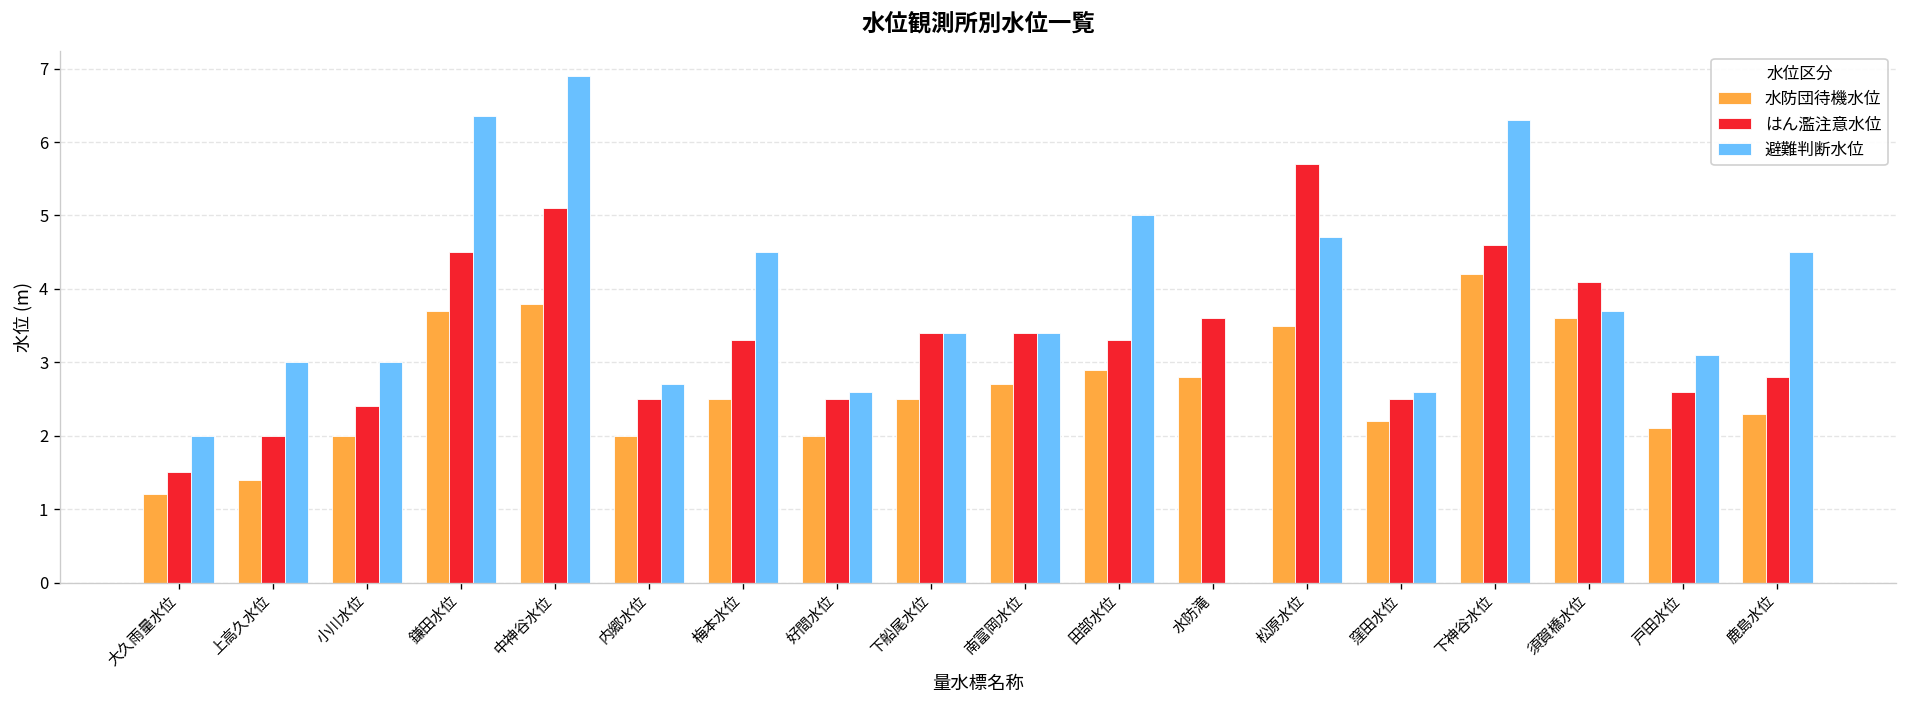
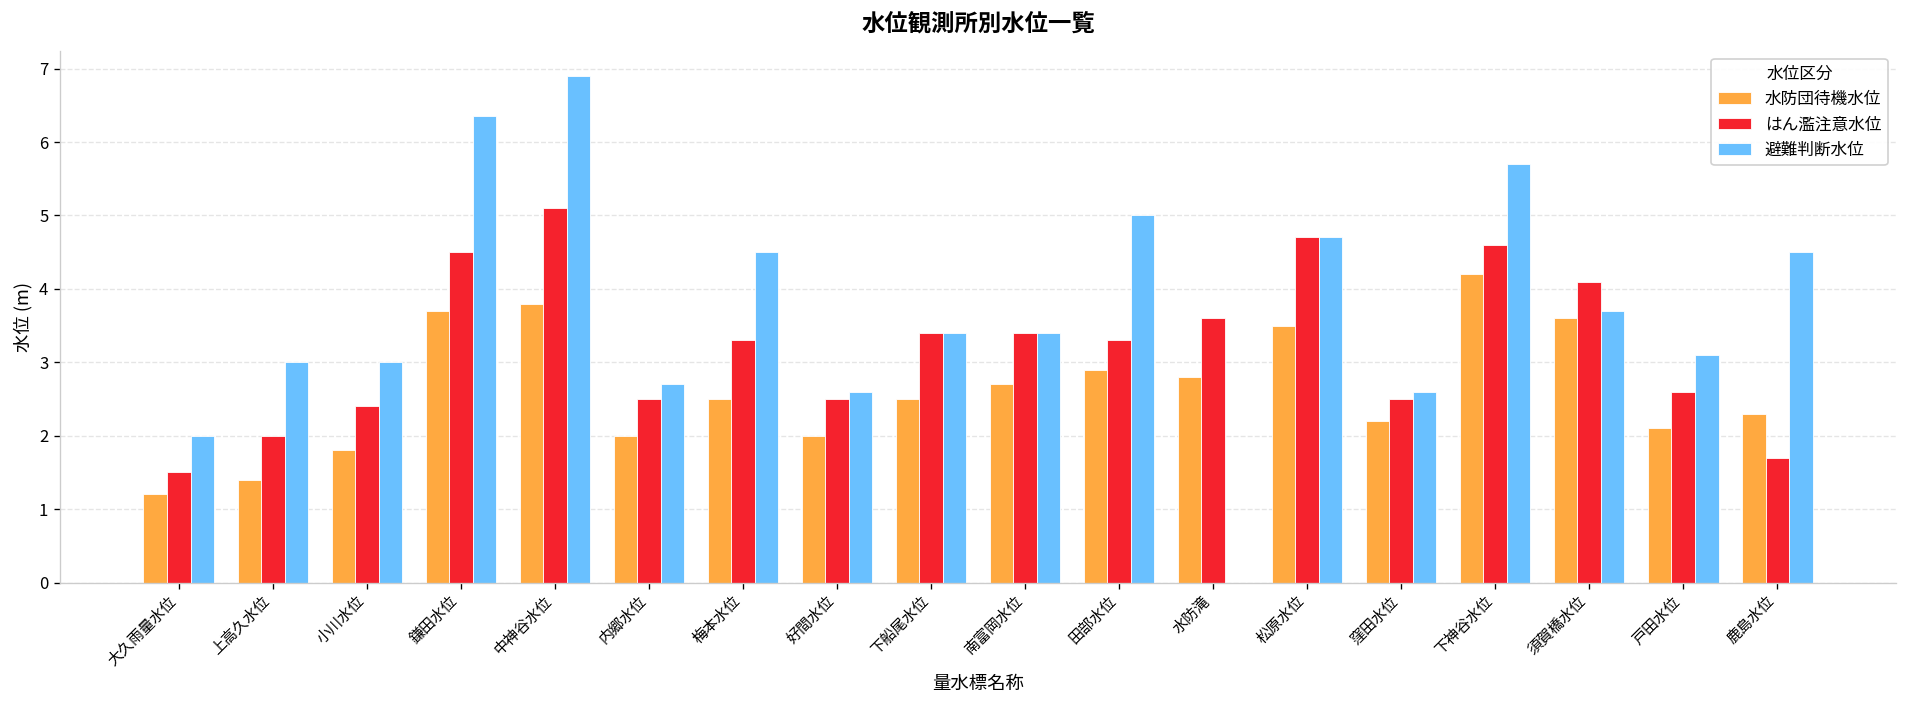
水防団待機水位, 小川水位: 2.0 -> 1.8
はん濫注意水位, 松原水位: 5.7 -> 4.7
避難判断水位, 下神谷水位: 6.3 -> 5.7
はん濫注意水位, 鹿島水位: 2.8 -> 1.7
